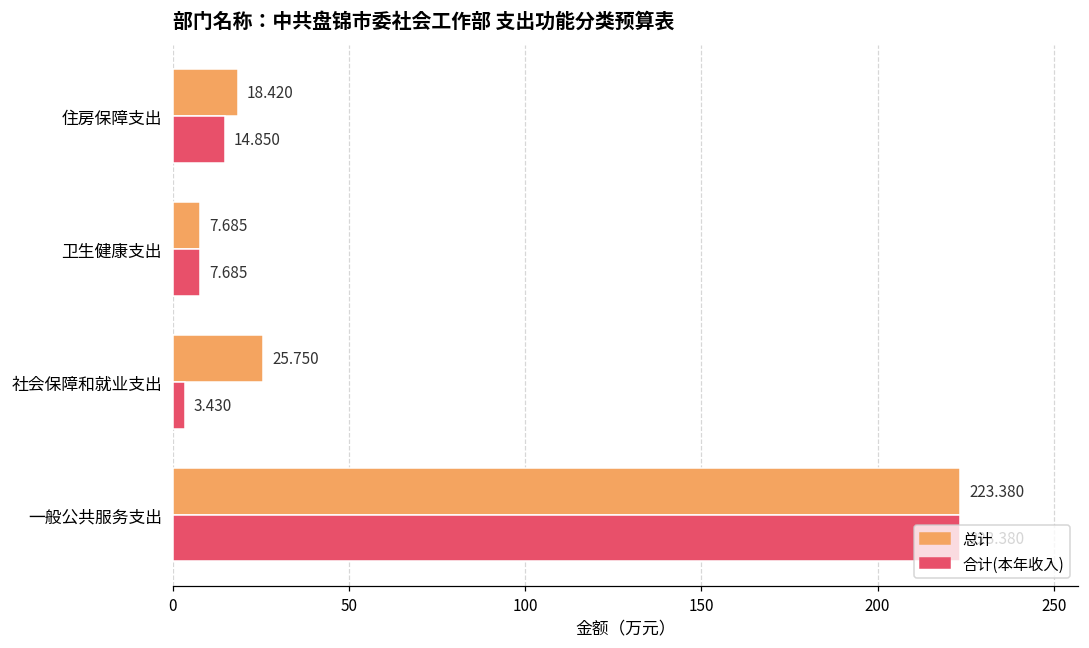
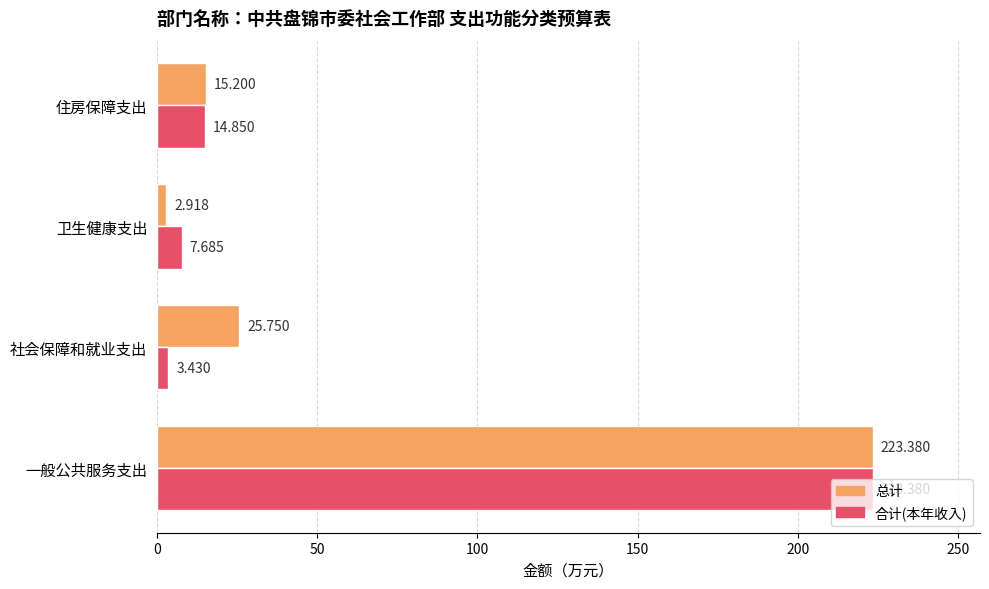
总计, 住房保障支出: 18.420 -> 15.200
总计, 卫生健康支出: 7.685 -> 2.918
